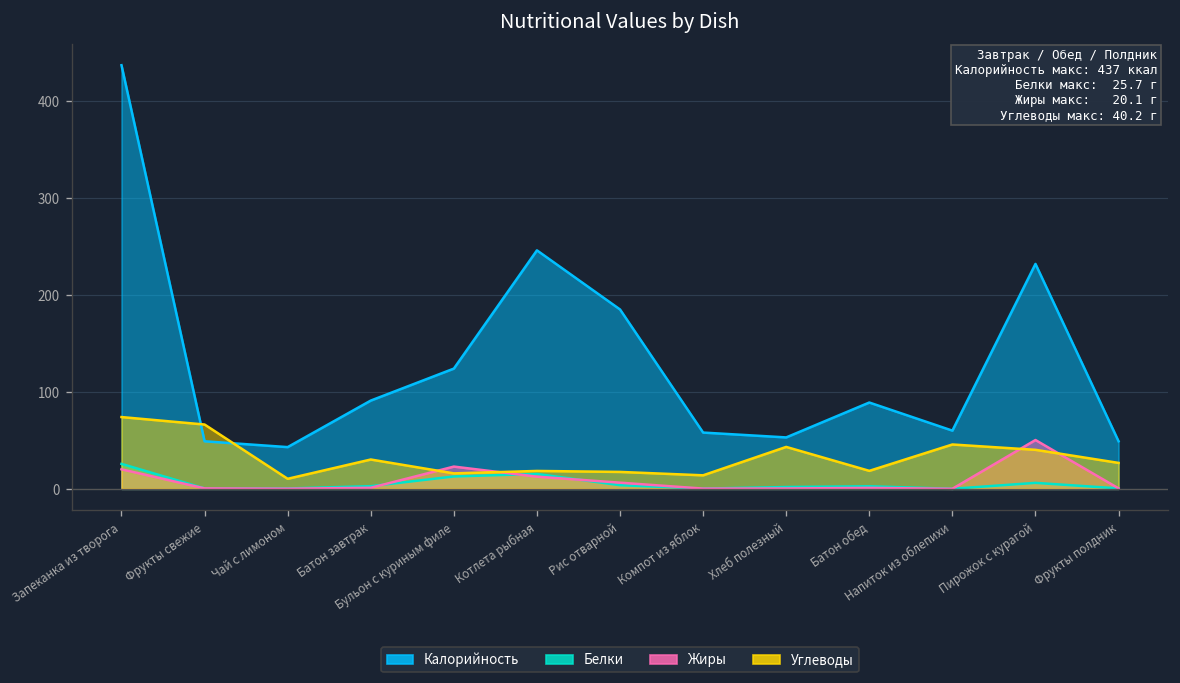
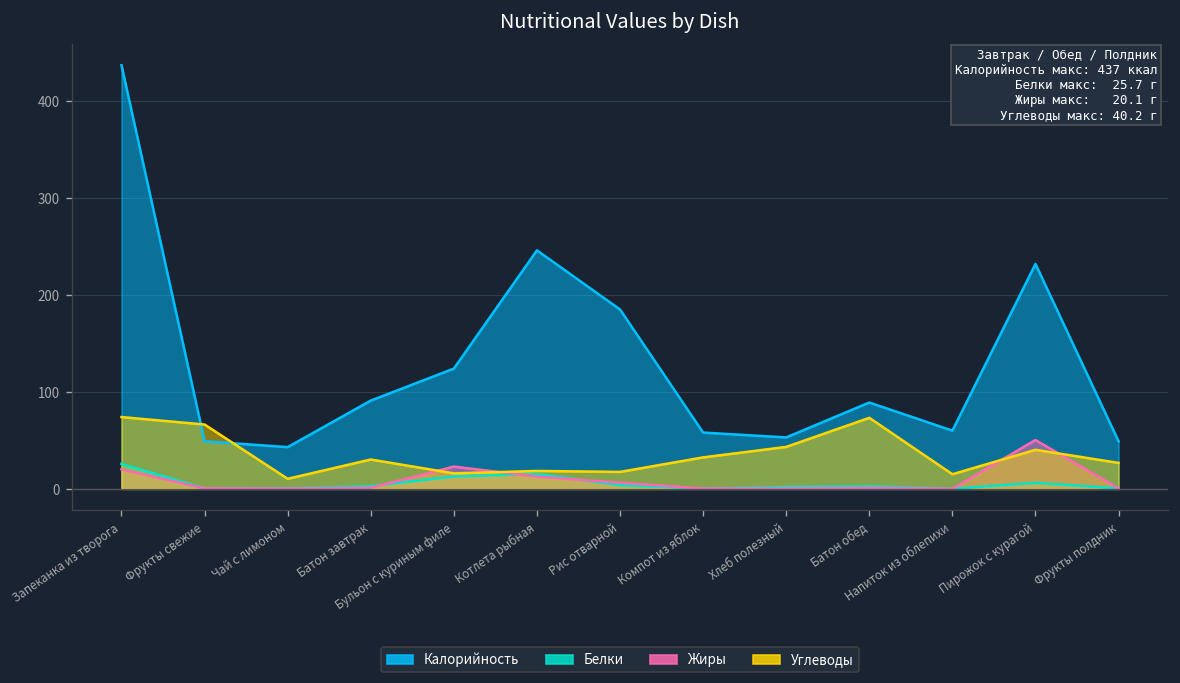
Углеводы, Компот из яблок: 10 -> 30
Углеводы, Батон обед: 20 -> 70
Углеводы, Напиток из облепихи: 50 -> 20
